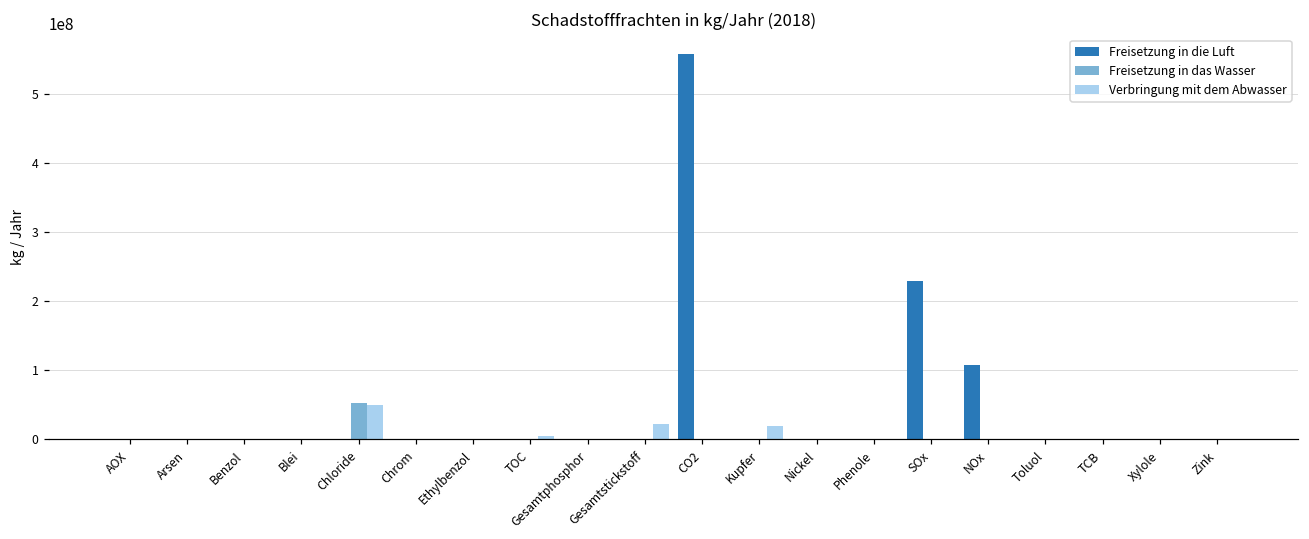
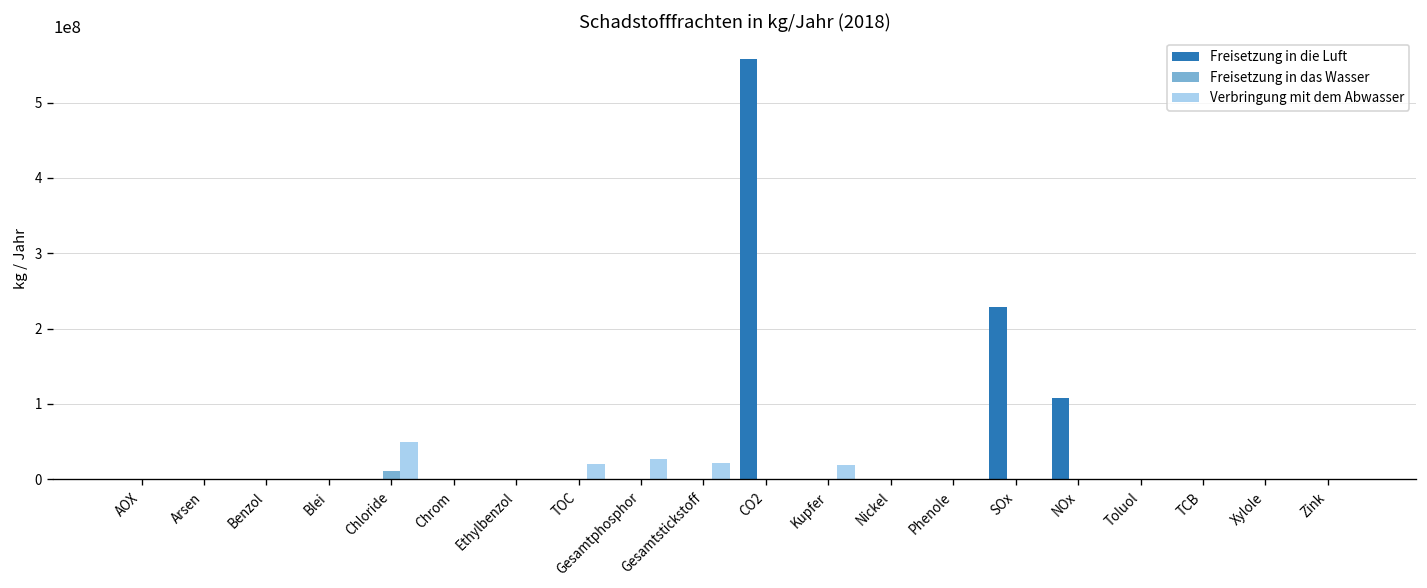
Freisetzung in das Wasser, Chloride: 50000000 -> 10000000
Verbringung mit dem Abwasser, TOC: 0 -> 20000000
Verbringung mit dem Abwasser, Gesamtphosphor: 0 -> 30000000
